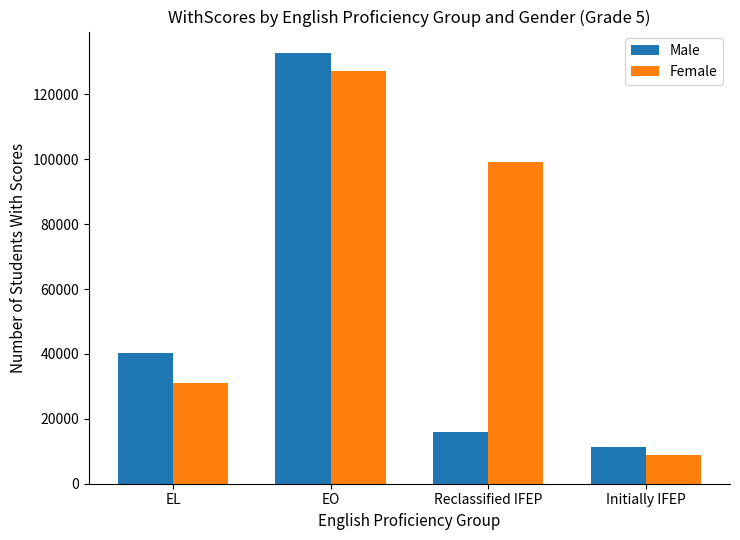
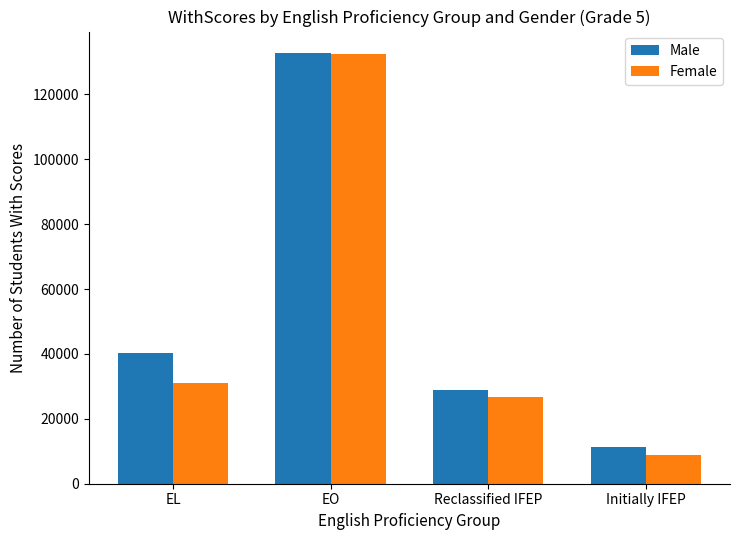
Female, EO: 127000 -> 132000
Male, Reclassified IFEP: 16000 -> 29000
Female, Reclassified IFEP: 99000 -> 27000
